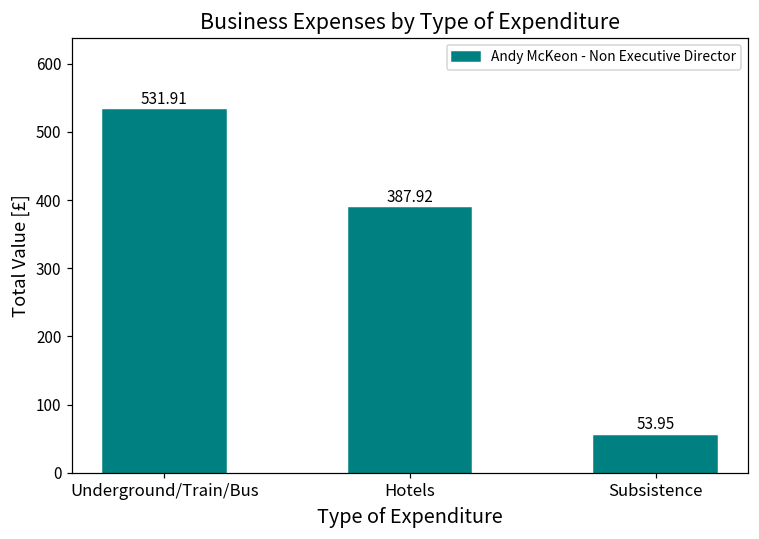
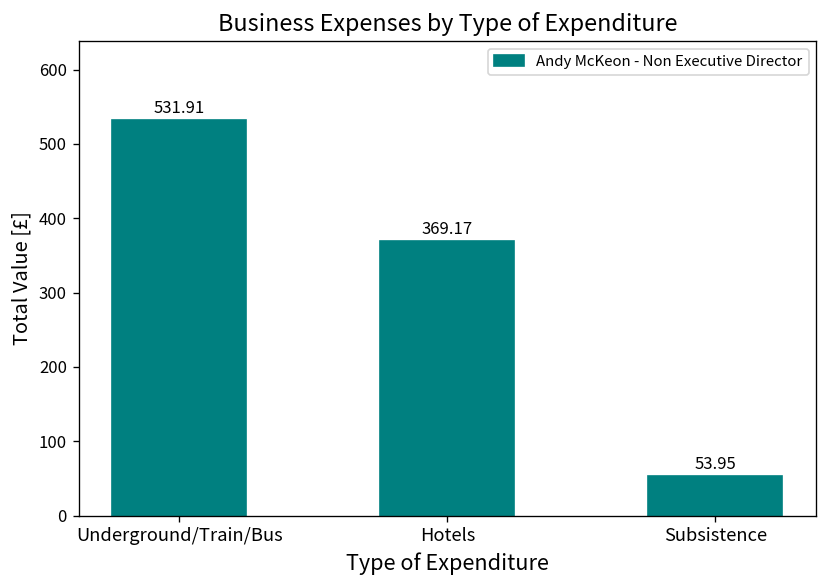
Hotels: 387.92 -> 369.17
